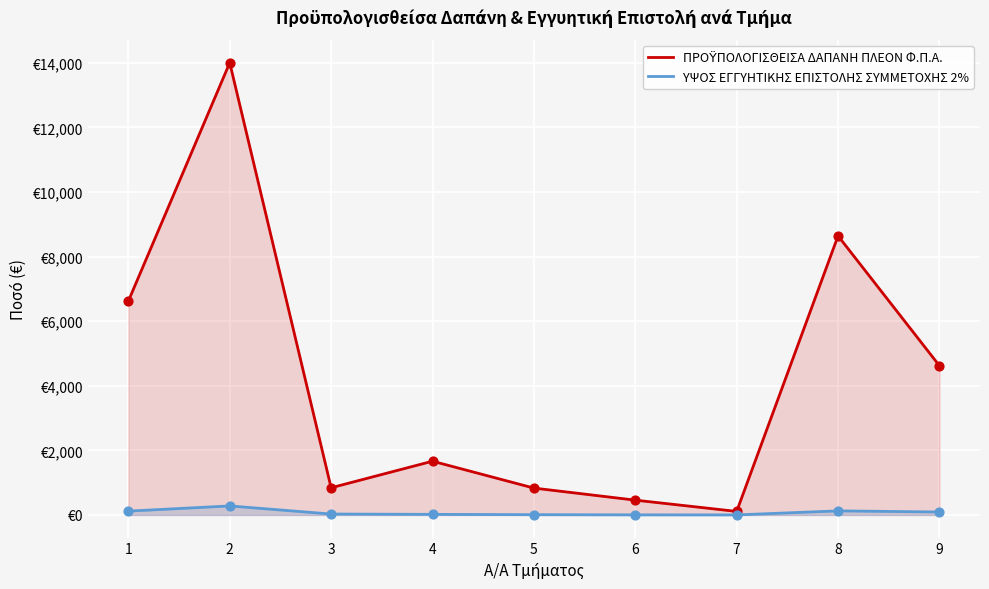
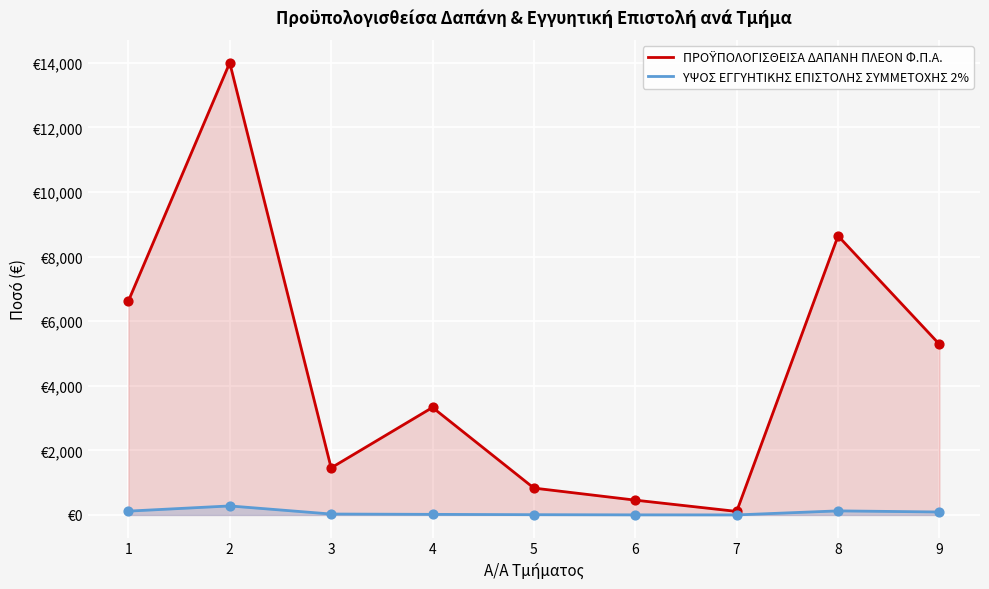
ΠΡΟΫΠΟΛΟΓΙΣΘΕΙΣΑ ΔΑΠΑΝΗ ΠΛΕΟΝ Φ.Π.Α., 3: €800 -> €1,500
ΠΡΟΫΠΟΛΟΓΙΣΘΕΙΣΑ ΔΑΠΑΝΗ ΠΛΕΟΝ Φ.Π.Α., 4: €1,700 -> €3,300
ΠΡΟΫΠΟΛΟΓΙΣΘΕΙΣΑ ΔΑΠΑΝΗ ΠΛΕΟΝ Φ.Π.Α., 9: €4,600 -> €5,300
